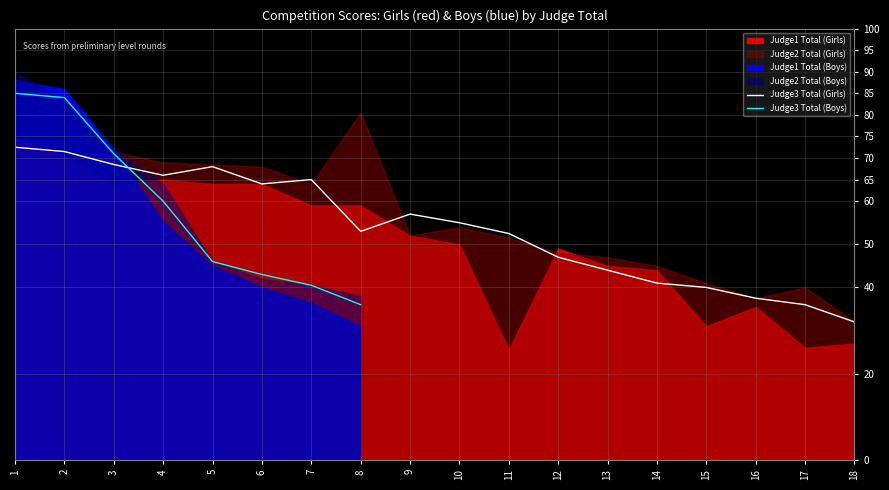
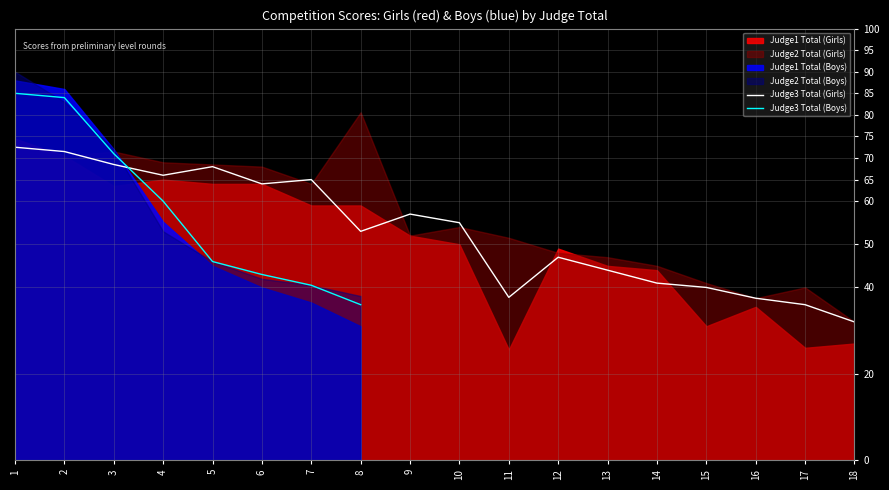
Judge2 Total (Boys), 4: 64 -> 53
Judge3 Total (Girls), 11: 53 -> 38
